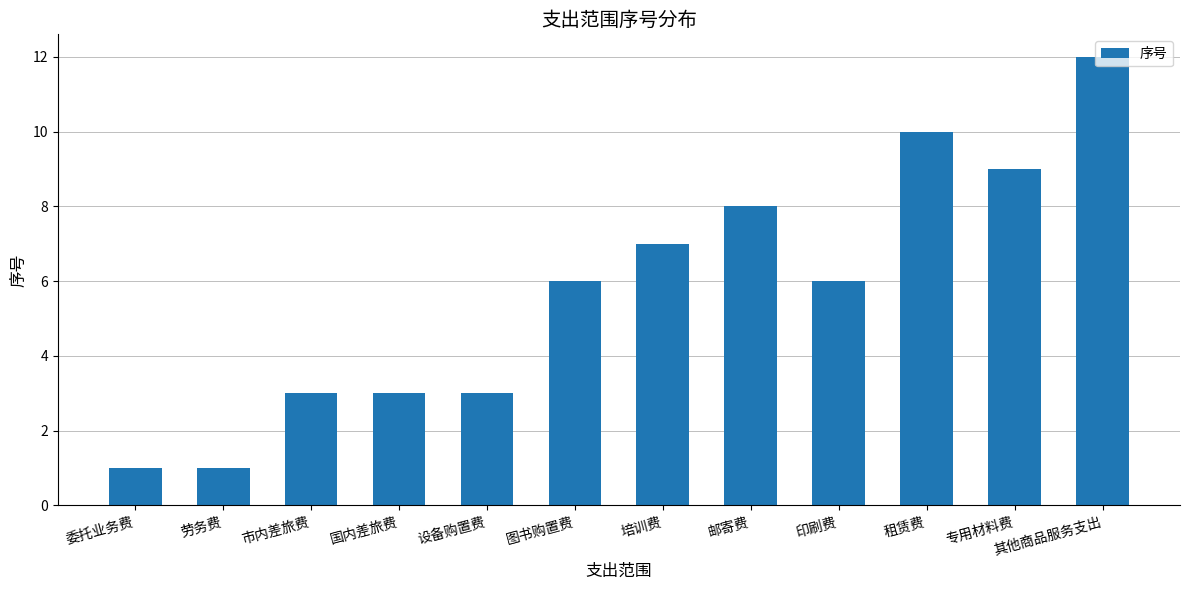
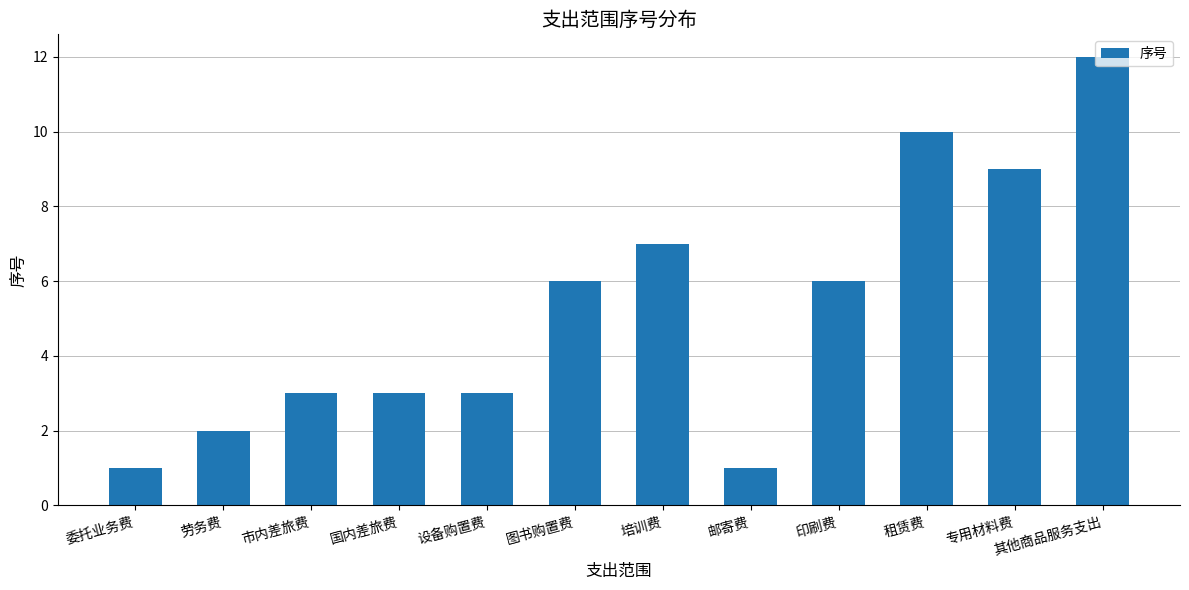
劳务费: 1 -> 2
邮寄费: 8 -> 1
